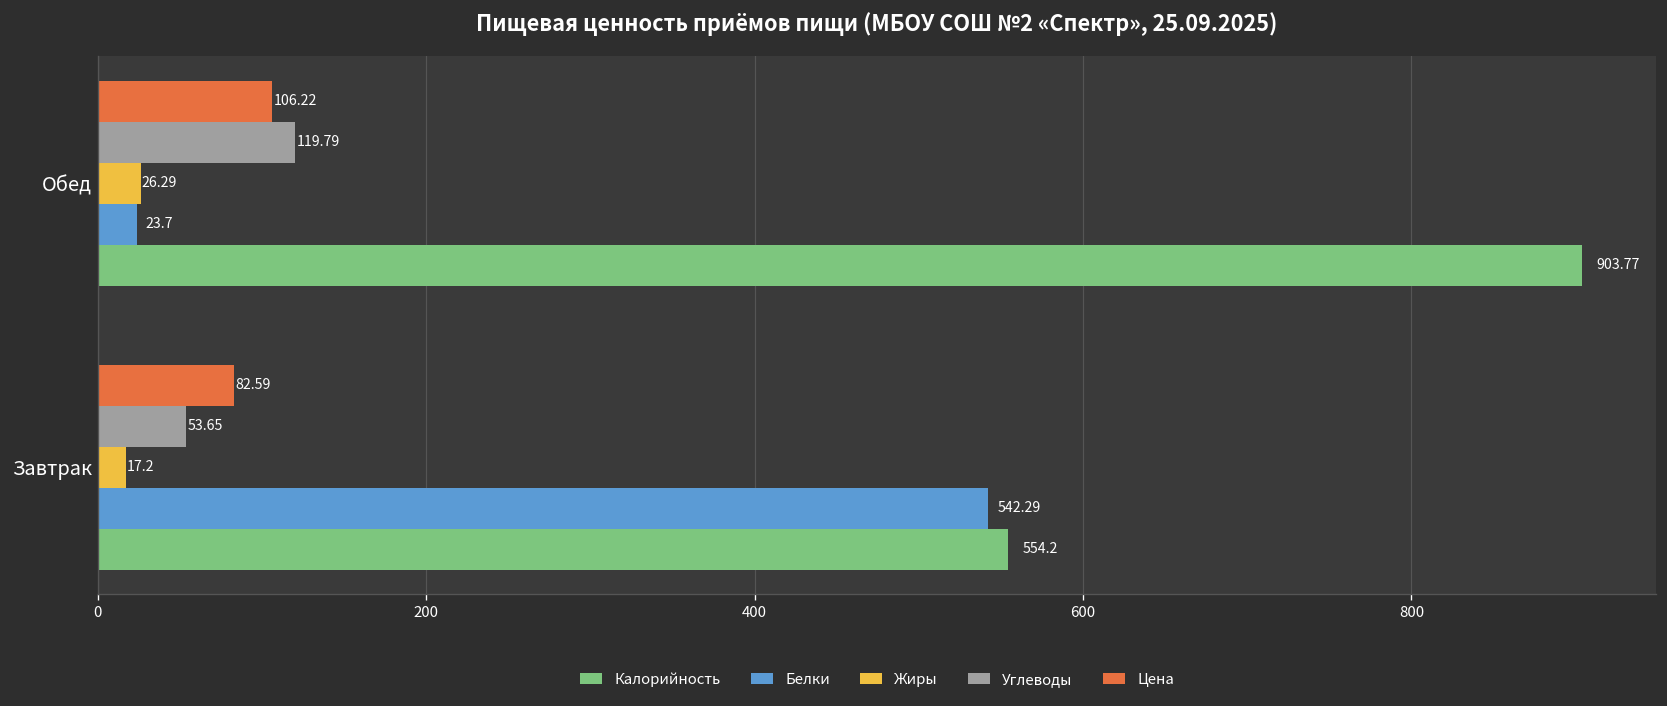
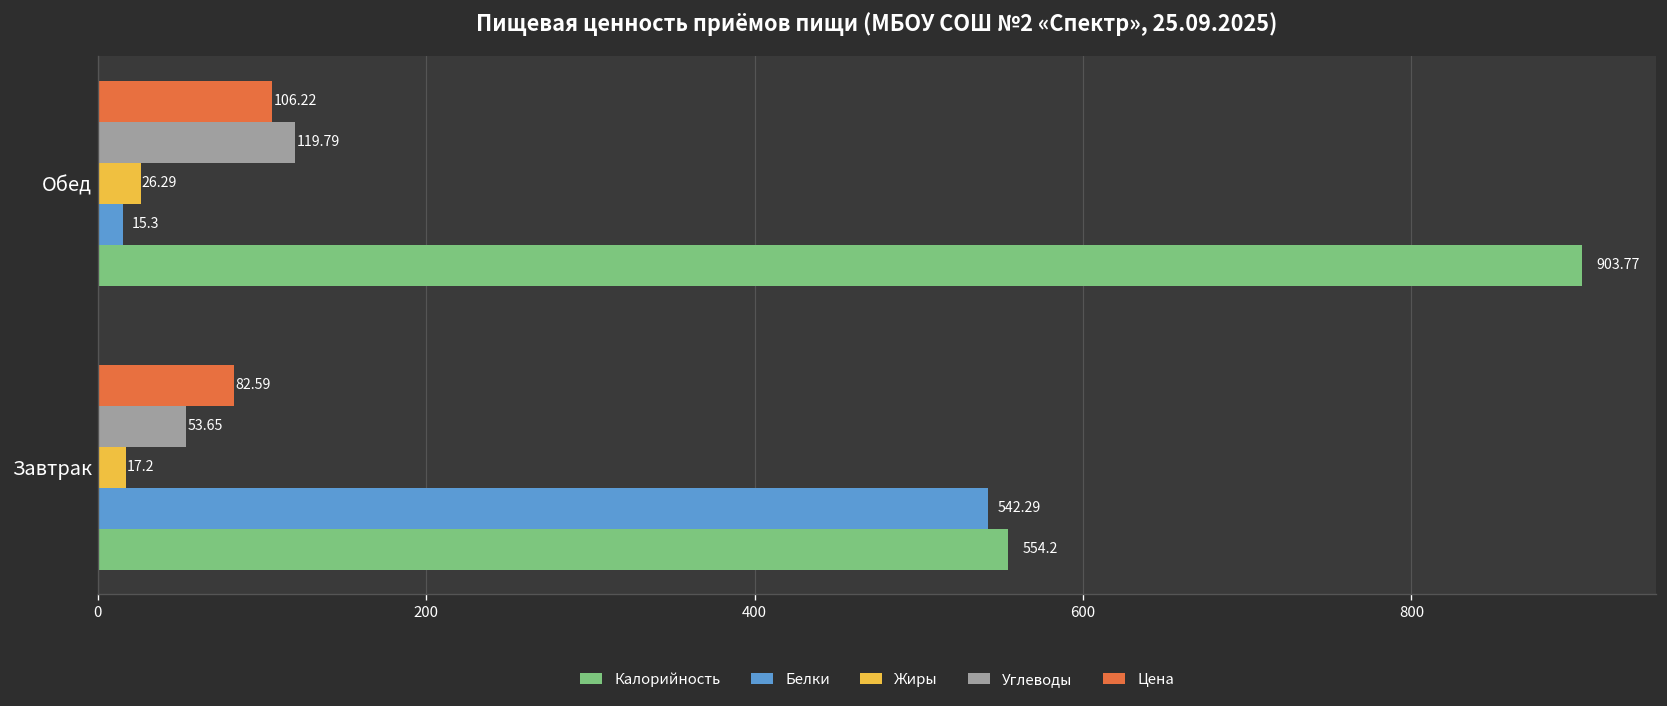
Белки, Обед: 23.7 -> 15.3
